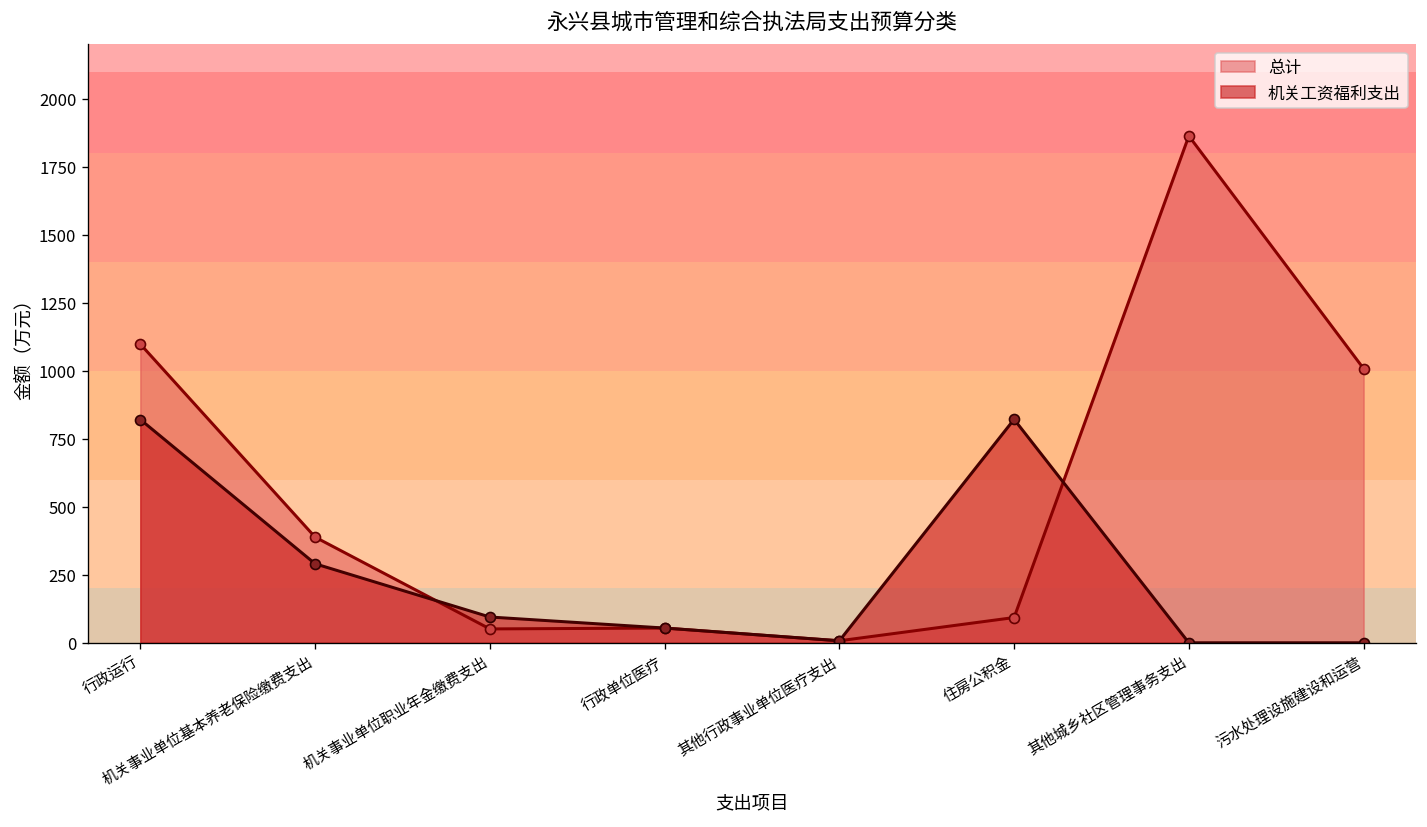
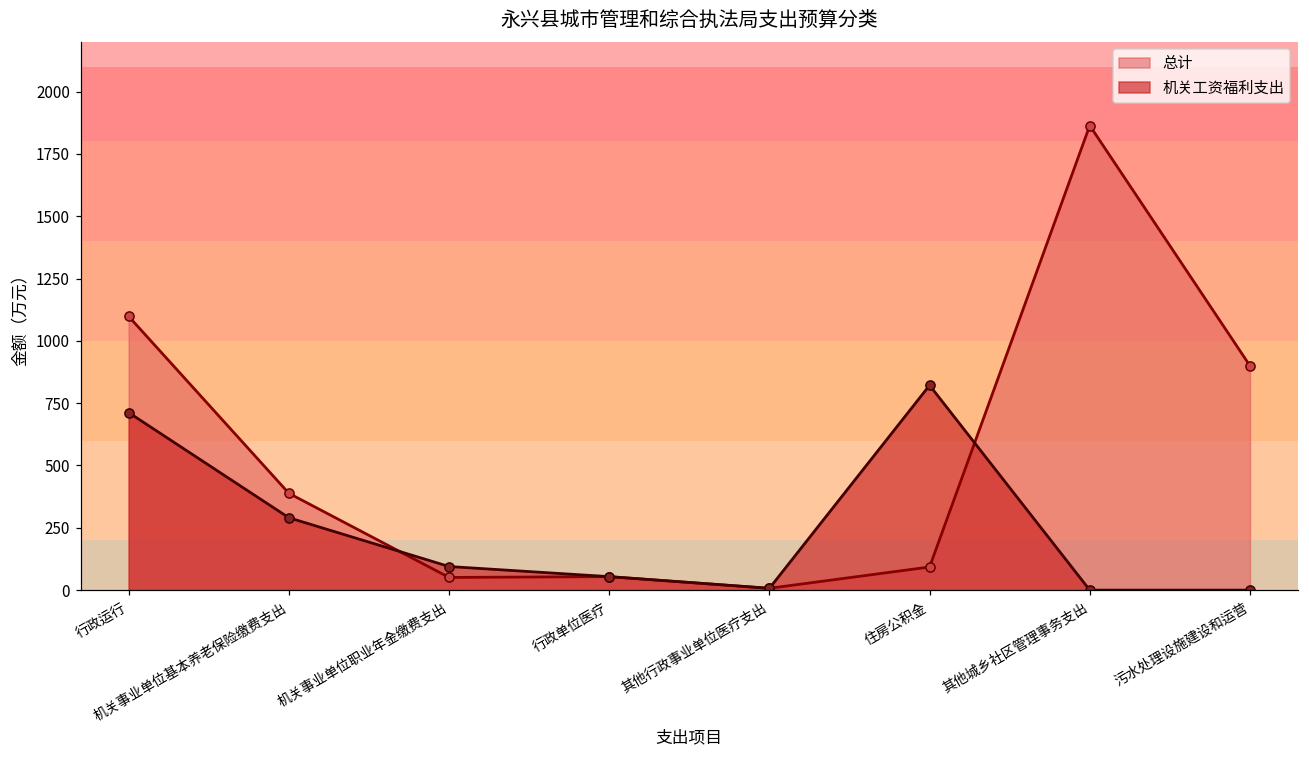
机关工资福利支出, 行政运行: 820 -> 710
总计, 污水处理设施建设和运营: 1010 -> 900
